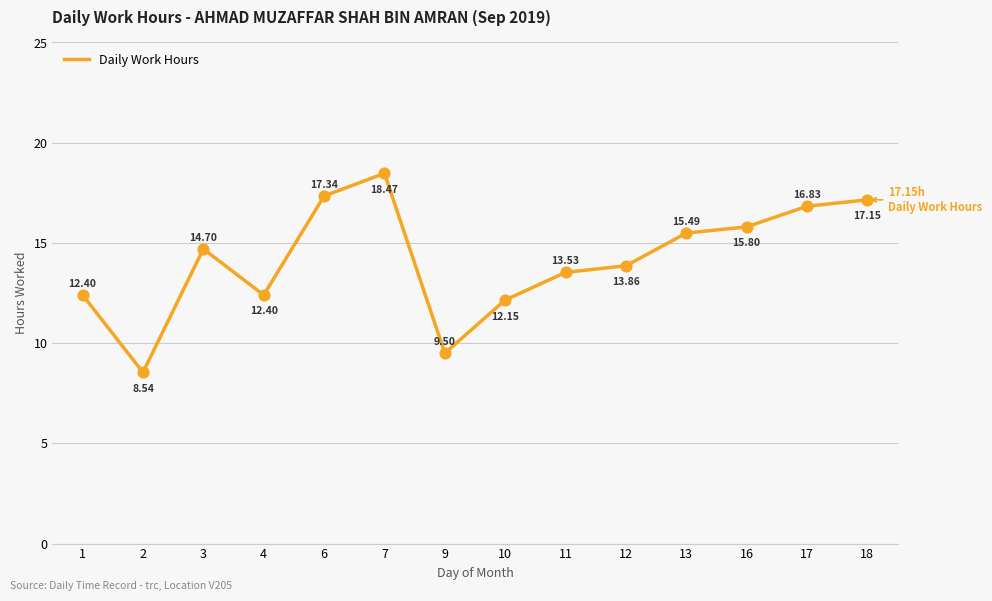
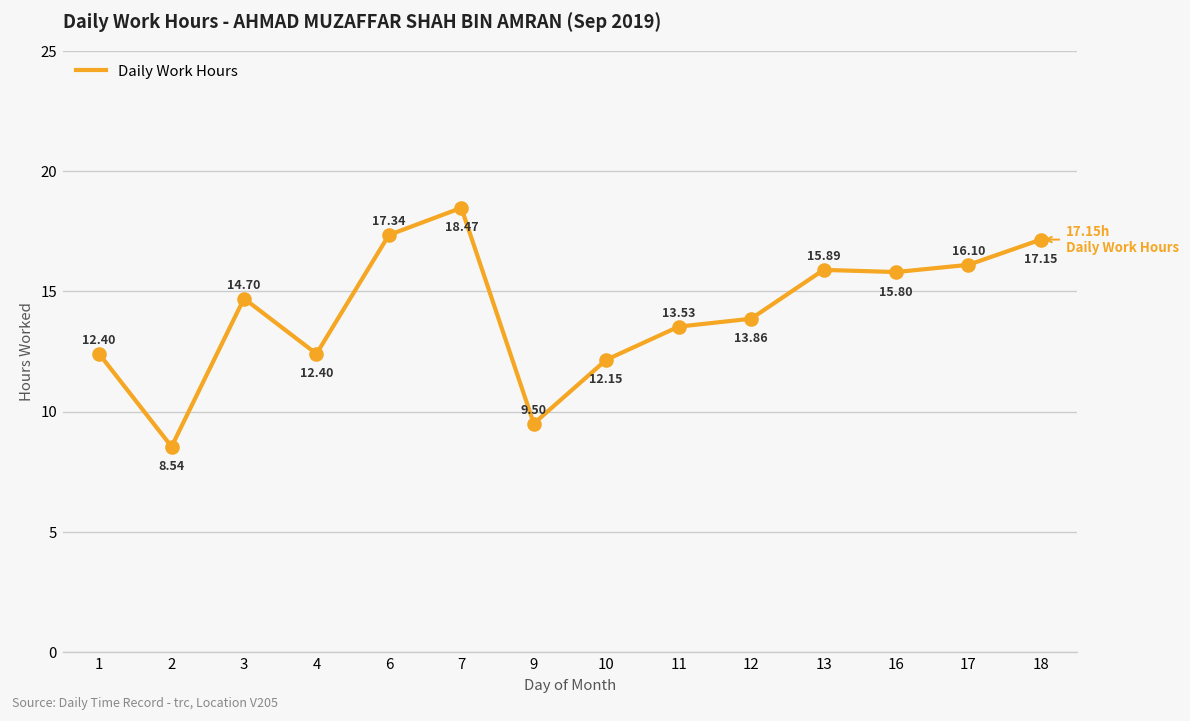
13: 15.49 -> 15.89
17: 16.83 -> 16.10
